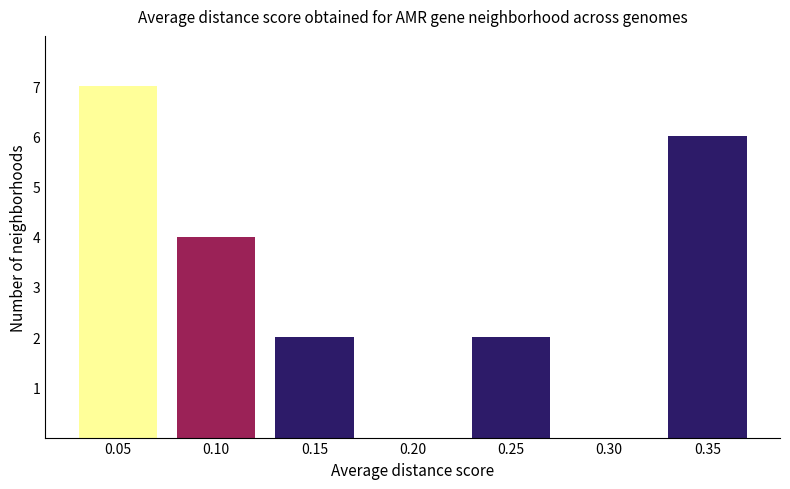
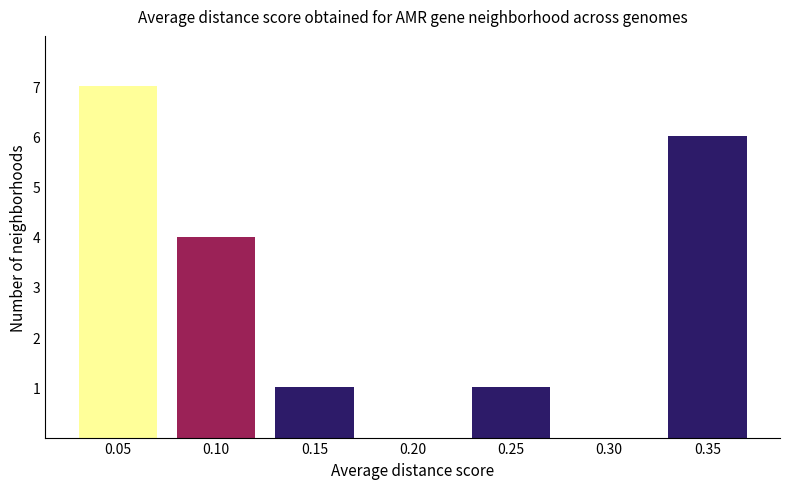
0.15: 2 -> 1
0.25: 2 -> 1
